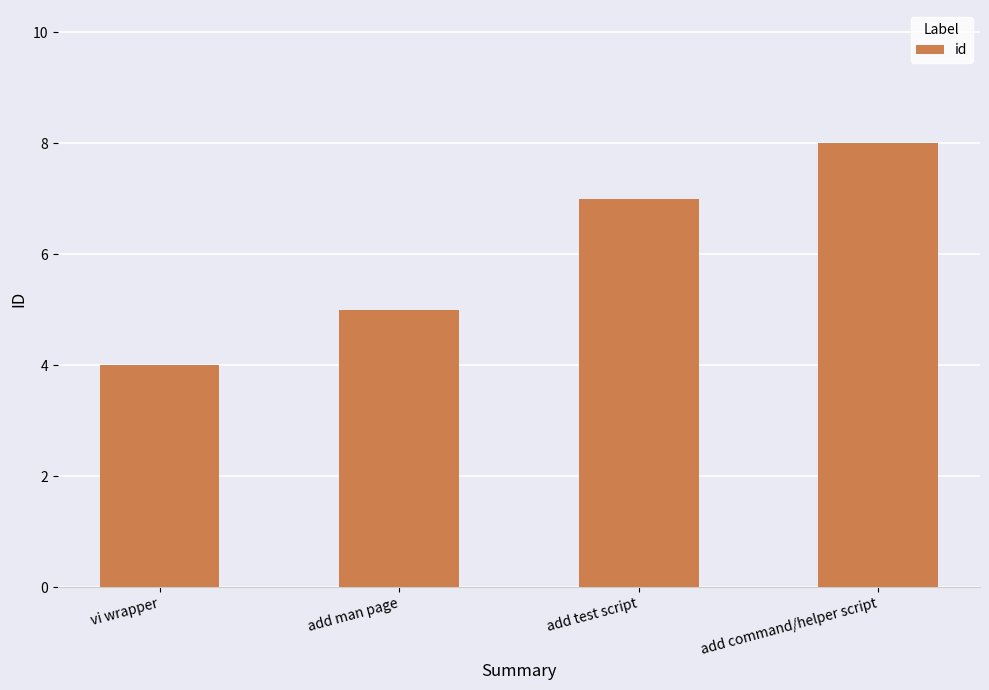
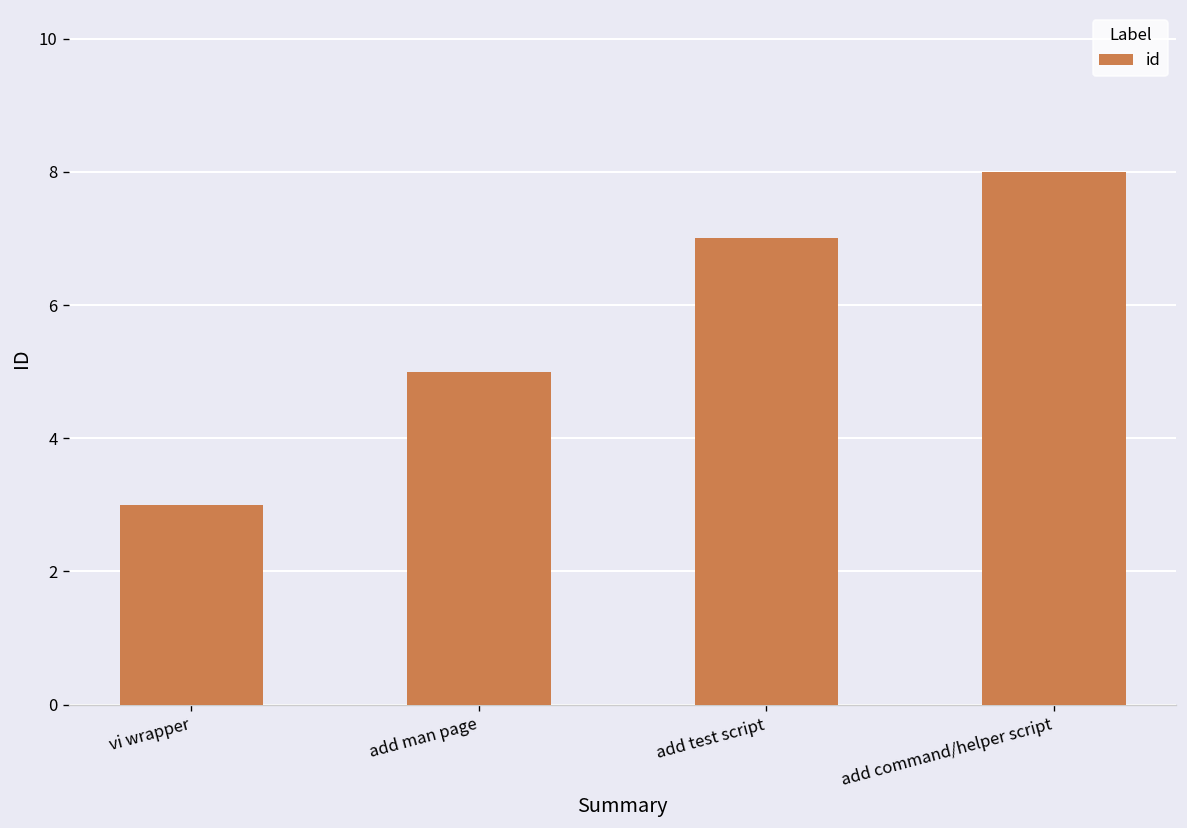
vi wrapper: 4 -> 3
